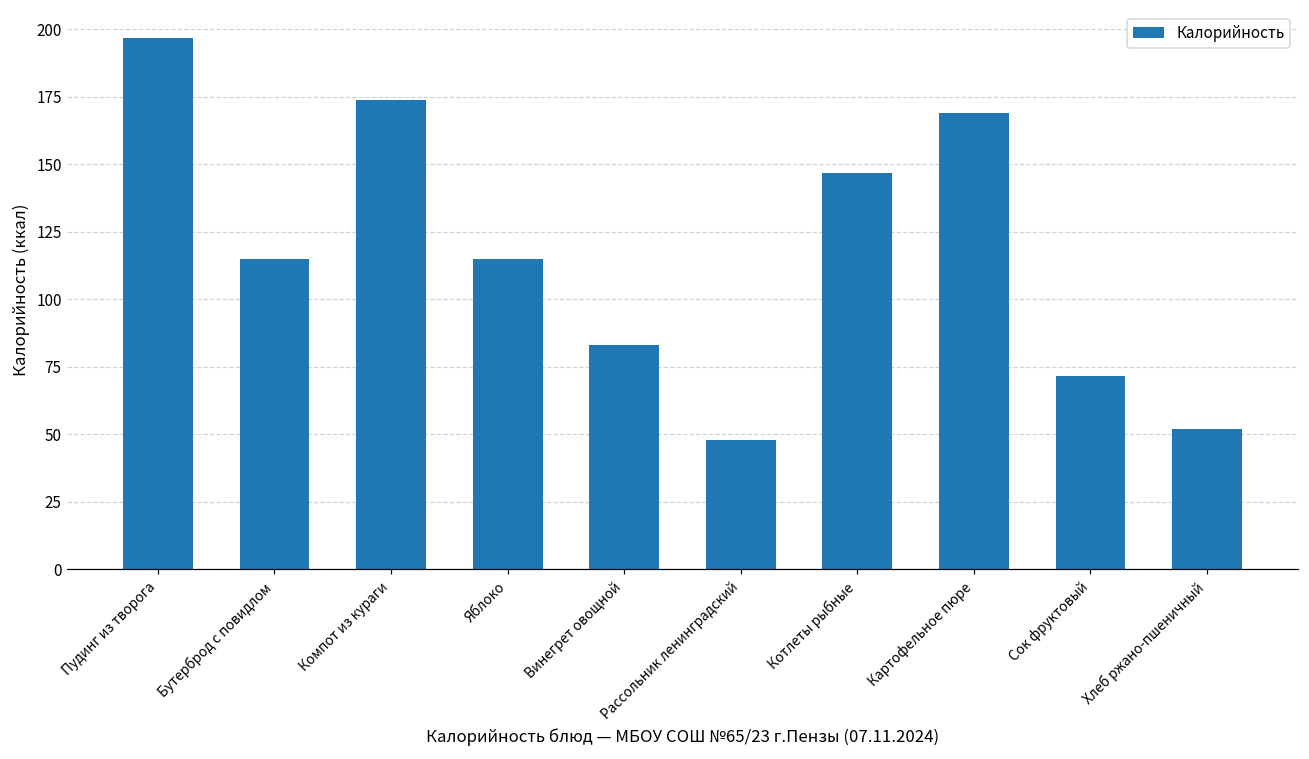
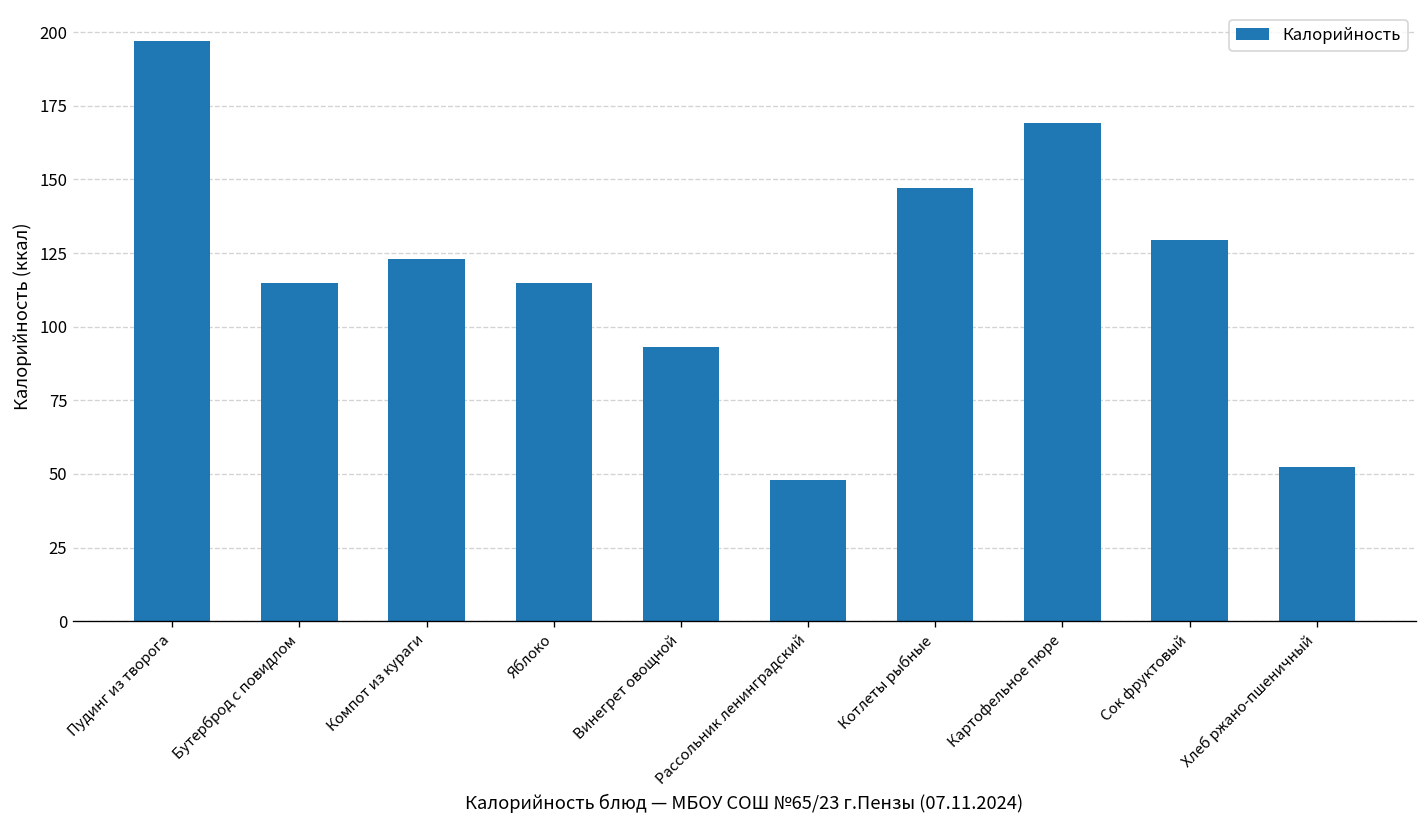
Компот из кураги: 174 -> 123
Винегрет овощной: 83 -> 93
Сок фруктовый: 72 -> 130
